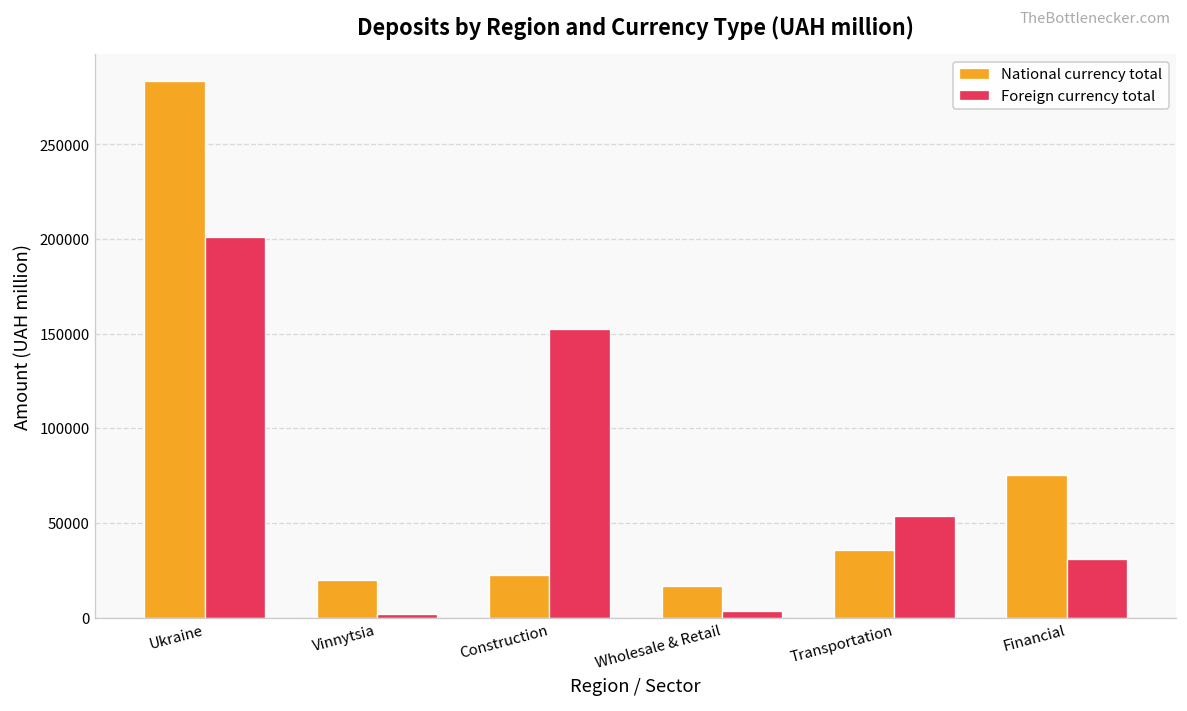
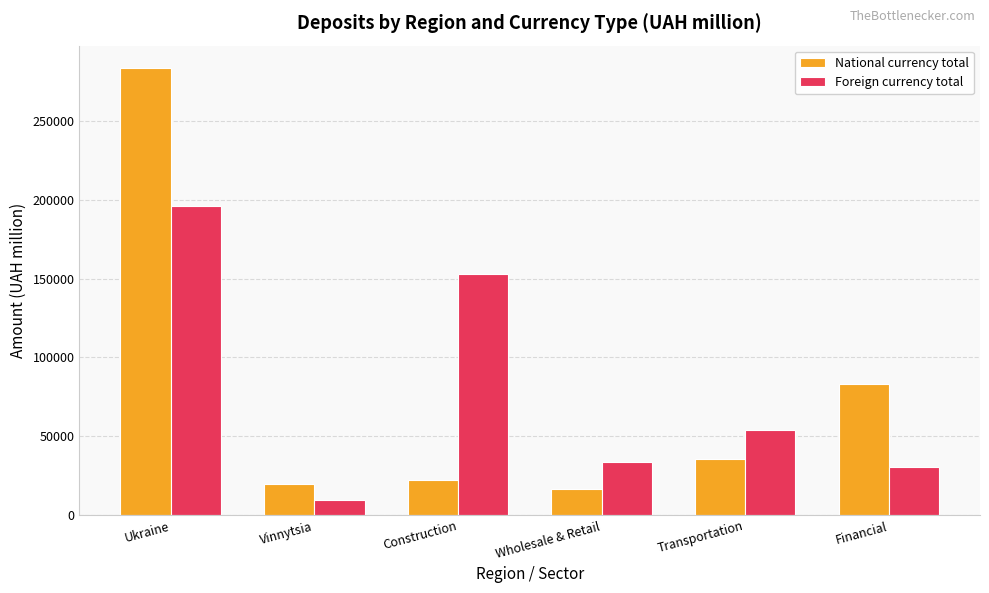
Foreign currency total, Ukraine: 201000 -> 196000
Foreign currency total, Vinnytsia: 2000 -> 9000
Foreign currency total, Wholesale & Retail: 3000 -> 34000
National currency total, Financial: 75000 -> 83000
